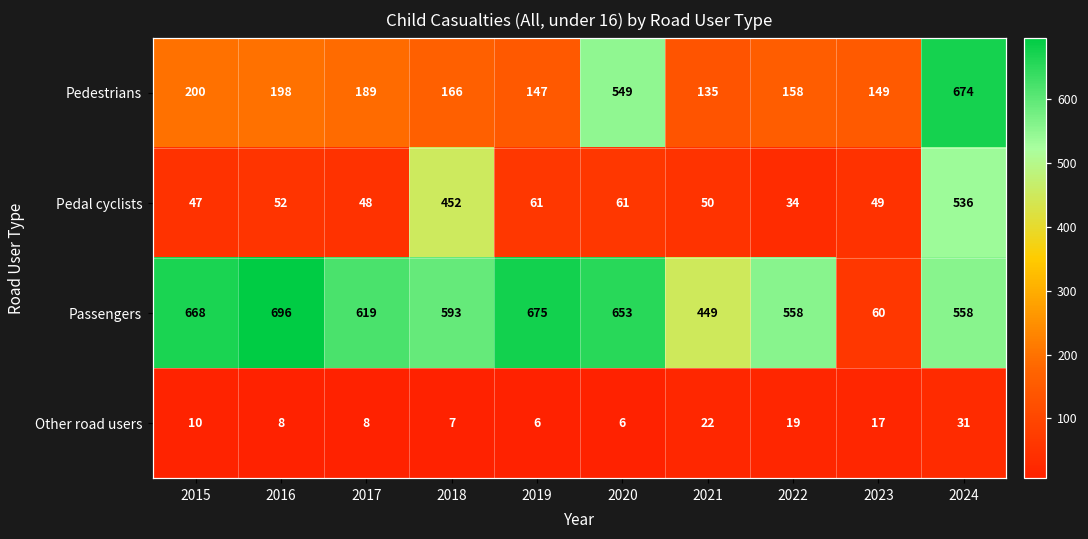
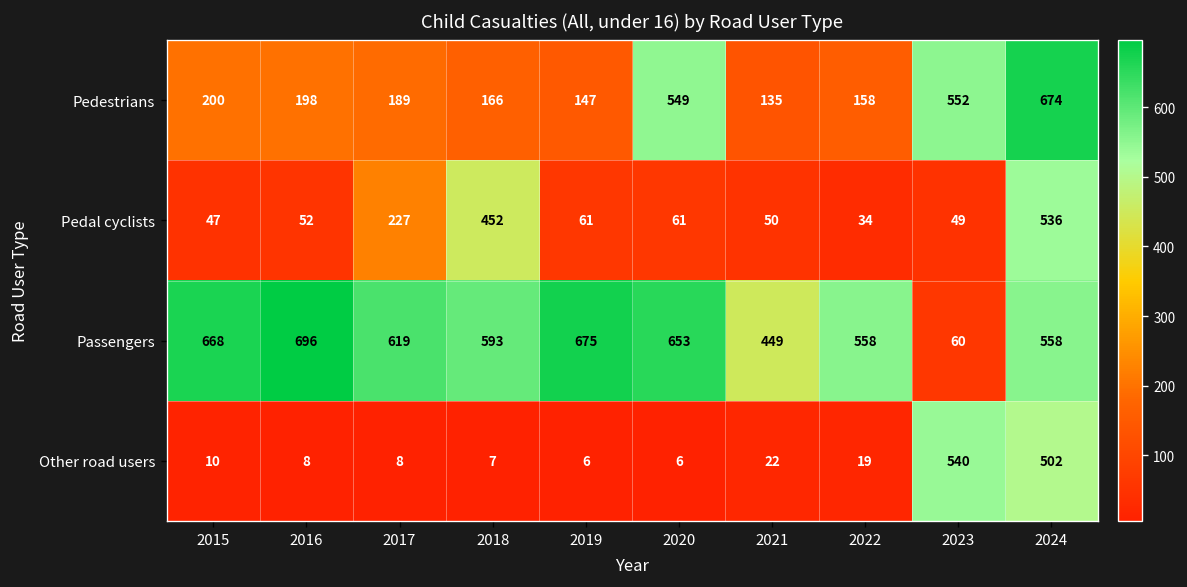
Pedestrians, 2023: 149 -> 552
Pedal cyclists, 2017: 48 -> 227
Other road users, 2023: 17 -> 540
Other road users, 2024: 31 -> 502
